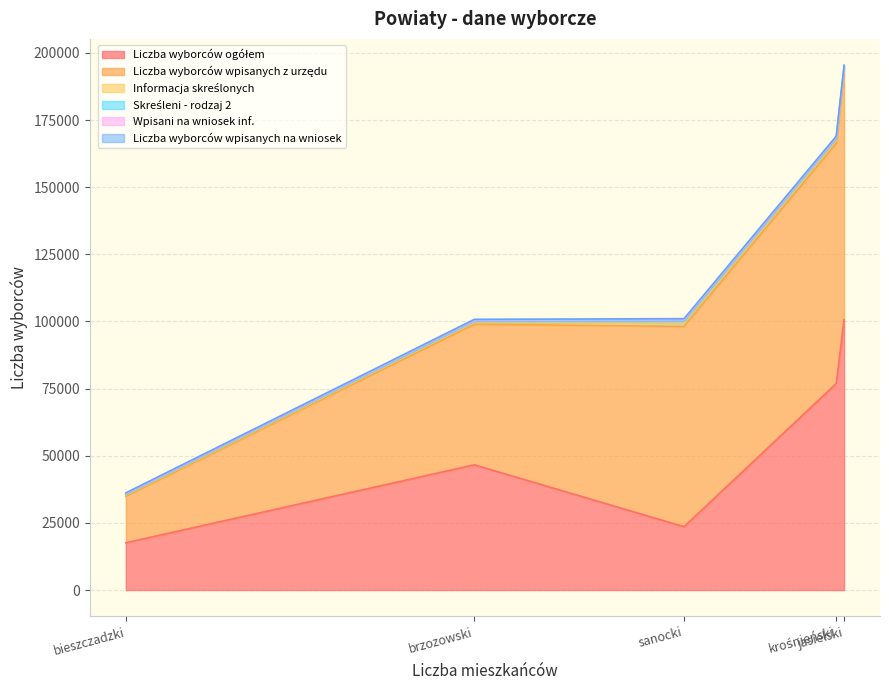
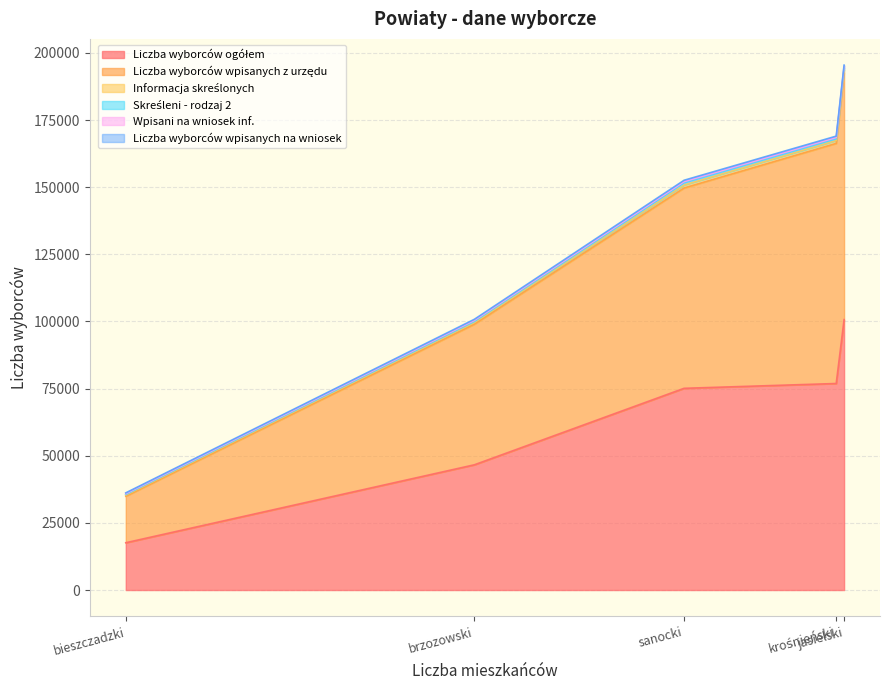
Liczba wyborców ogółem, sanocki: 24000 -> 75000
